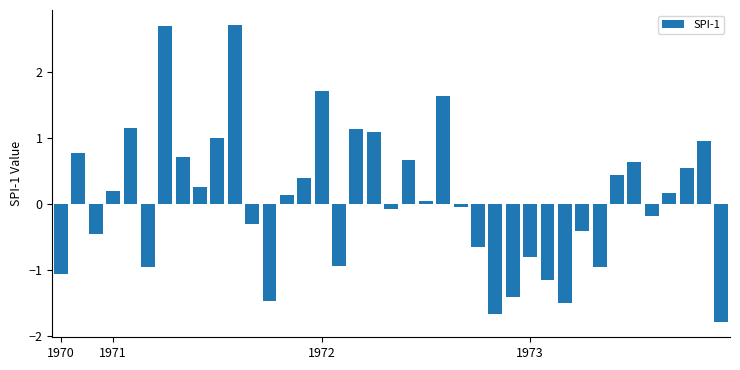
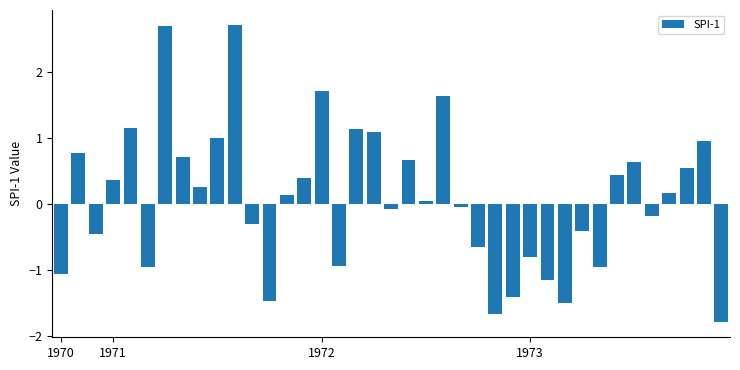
1971: 0.2 -> 0.4
